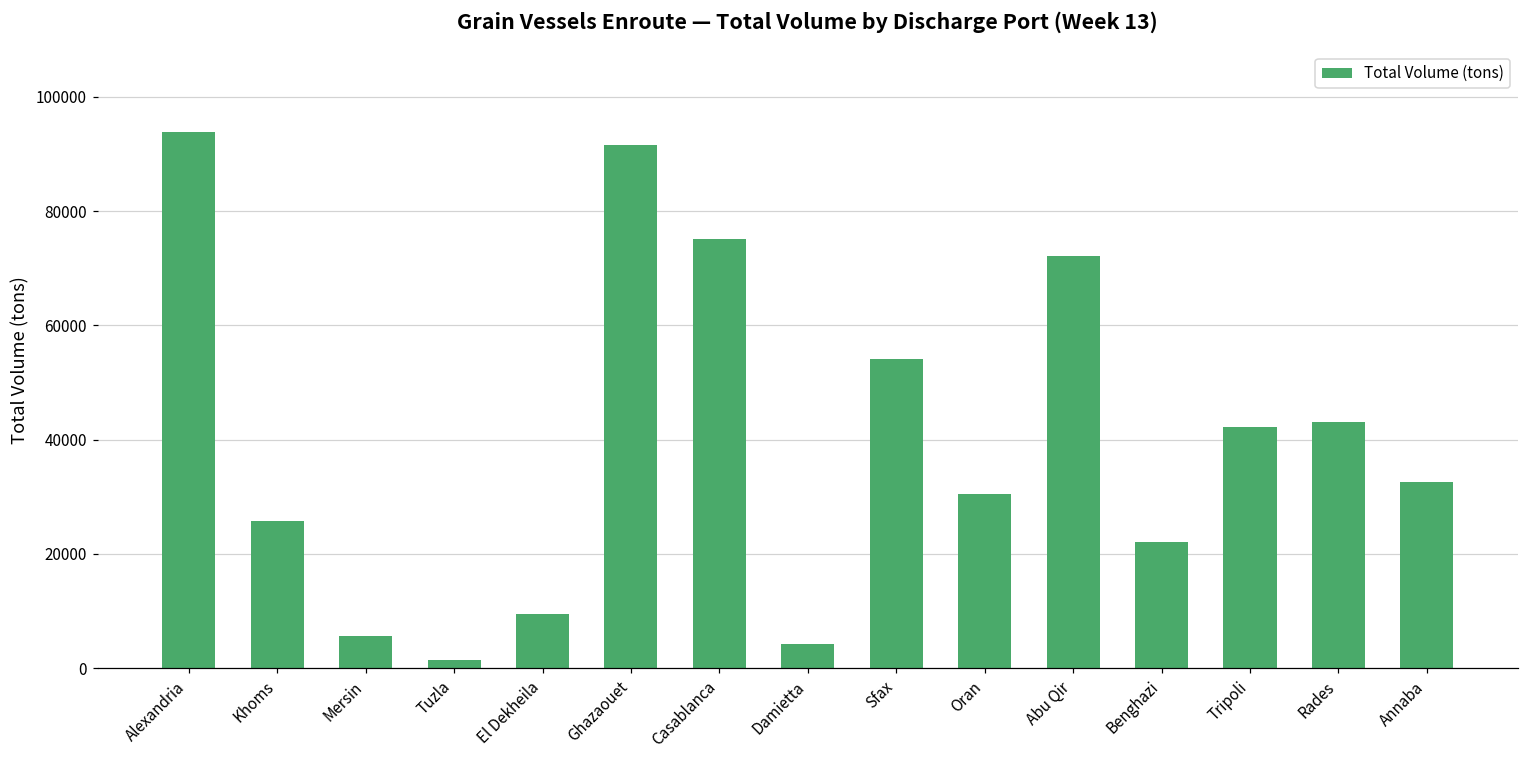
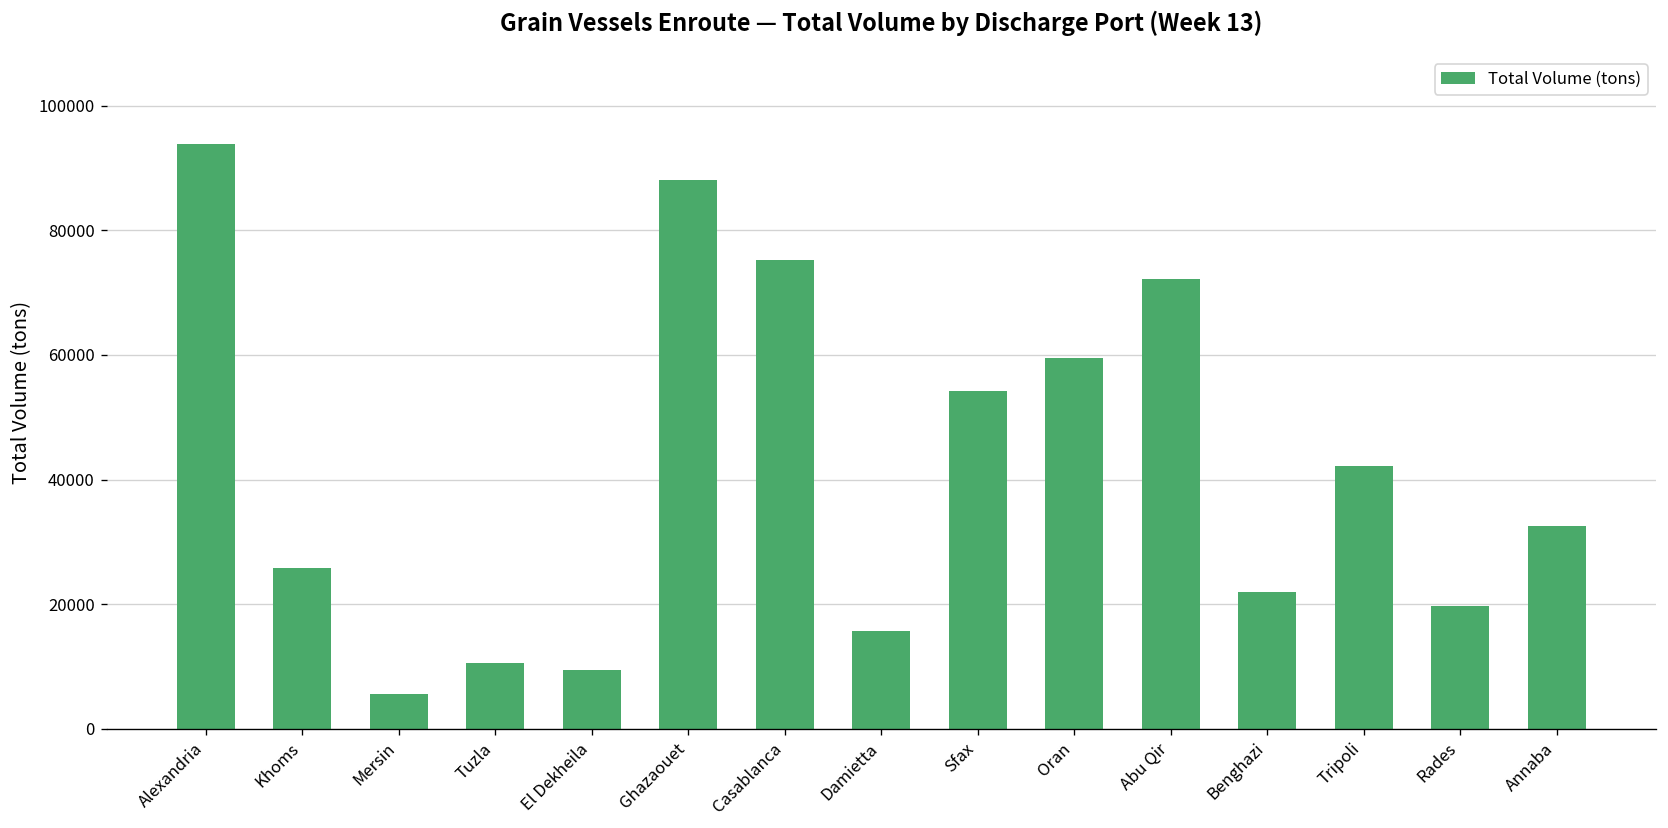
Tuzla: 1000 -> 11000
Ghazaouet: 92000 -> 88000
Damietta: 4000 -> 16000
Oran: 30000 -> 60000
Rades: 43000 -> 20000
